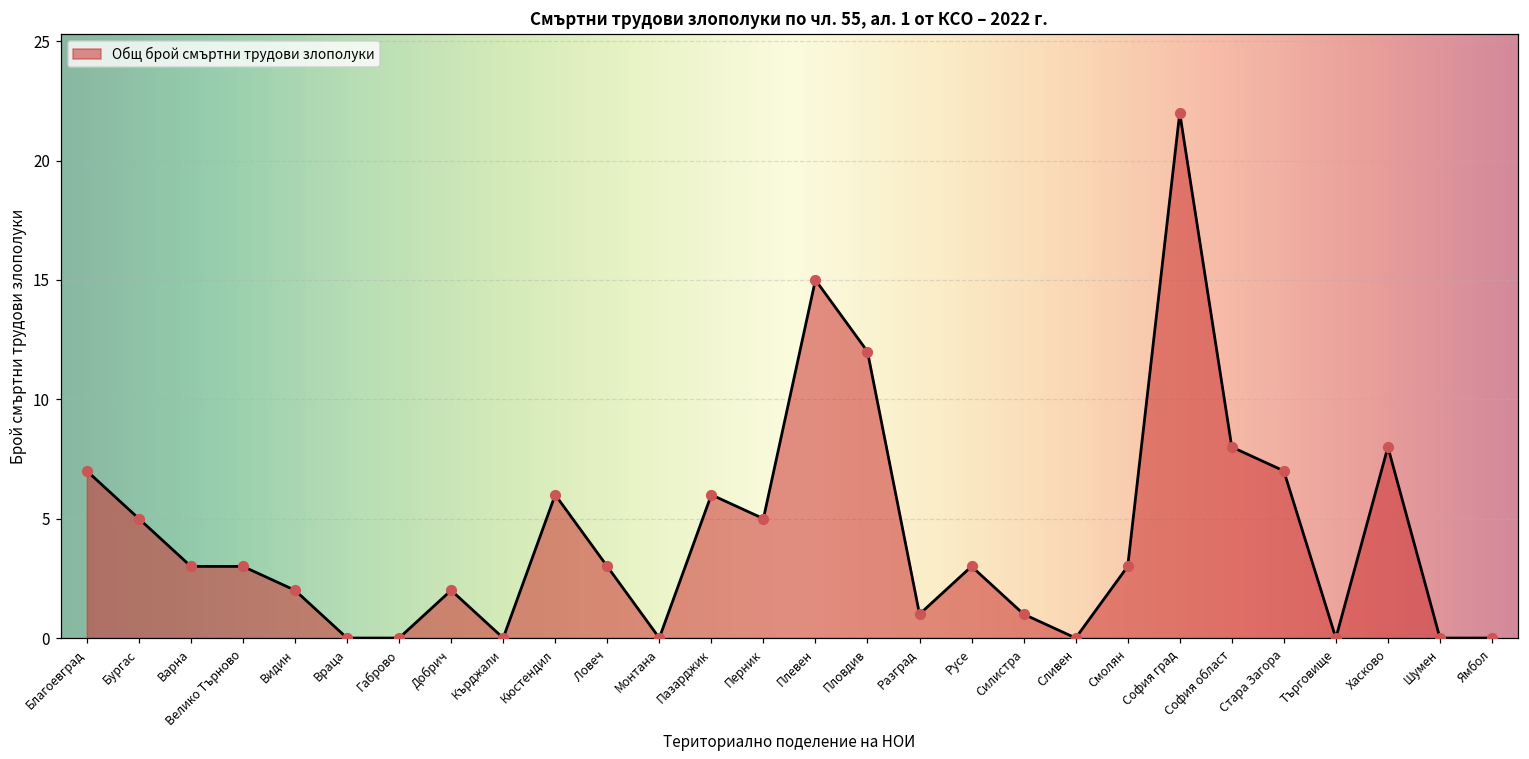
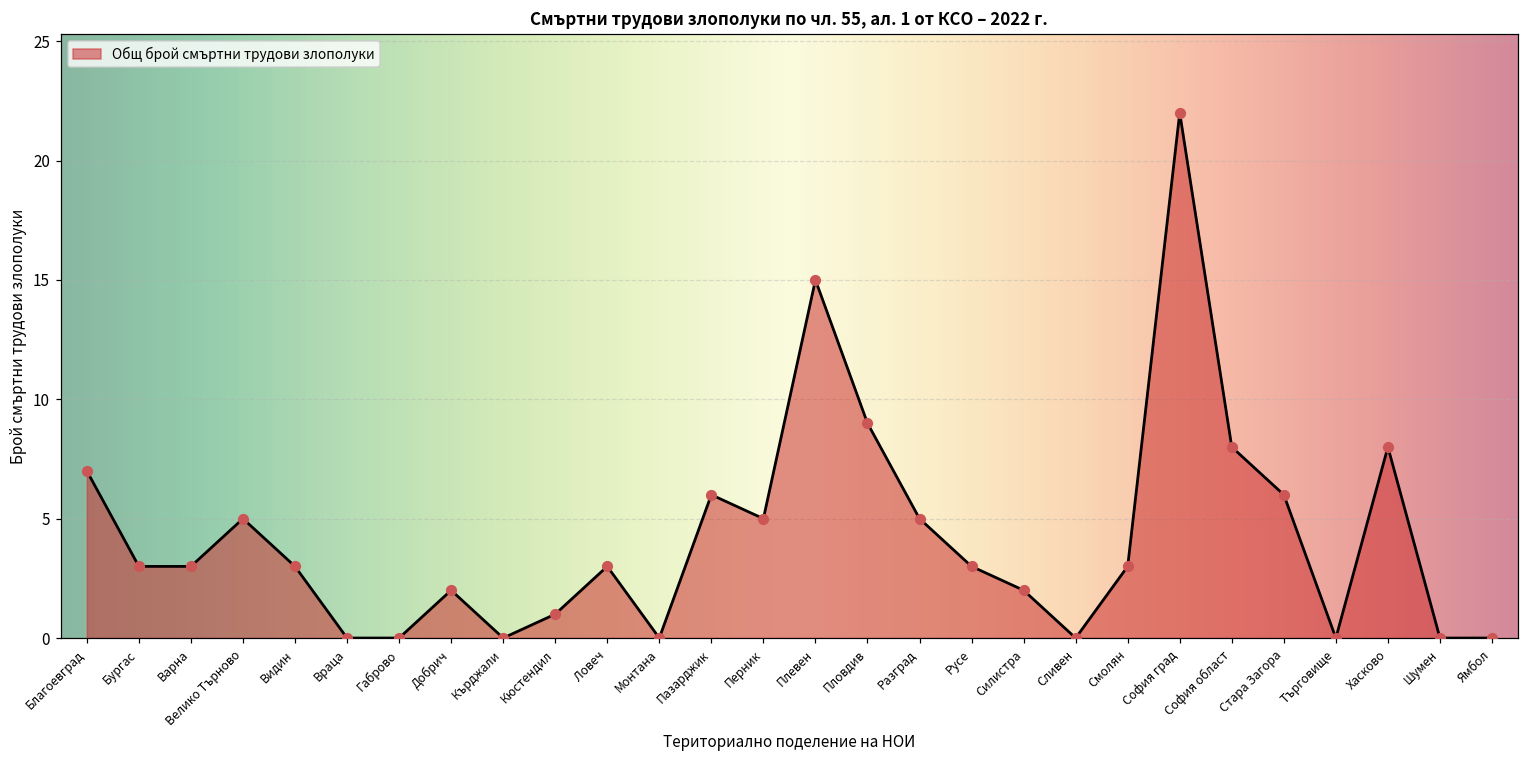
Бургас: 5 -> 3
Велико Търново: 3 -> 5
Видин: 2 -> 3
Кюстендил: 6 -> 1
Пловдив: 12 -> 9
Разград: 1 -> 5
Силистра: 1 -> 2
Стара Загора: 7 -> 6
